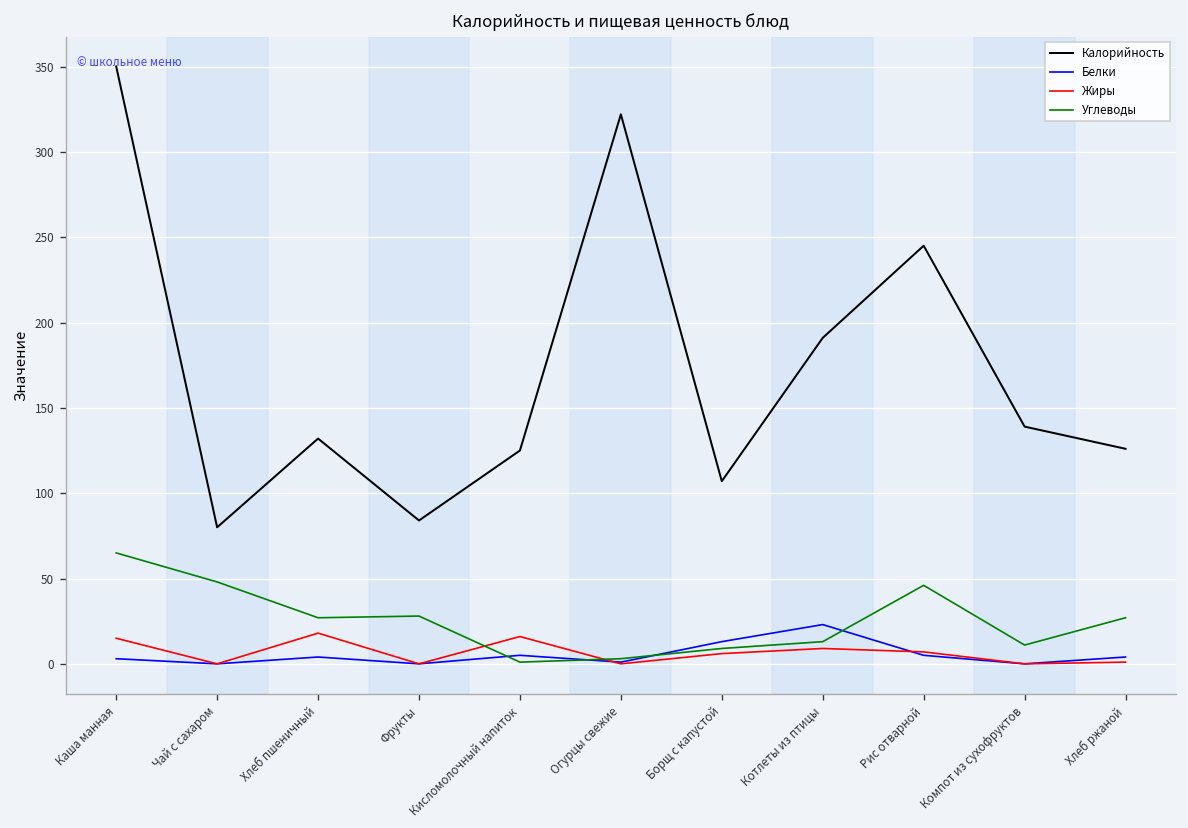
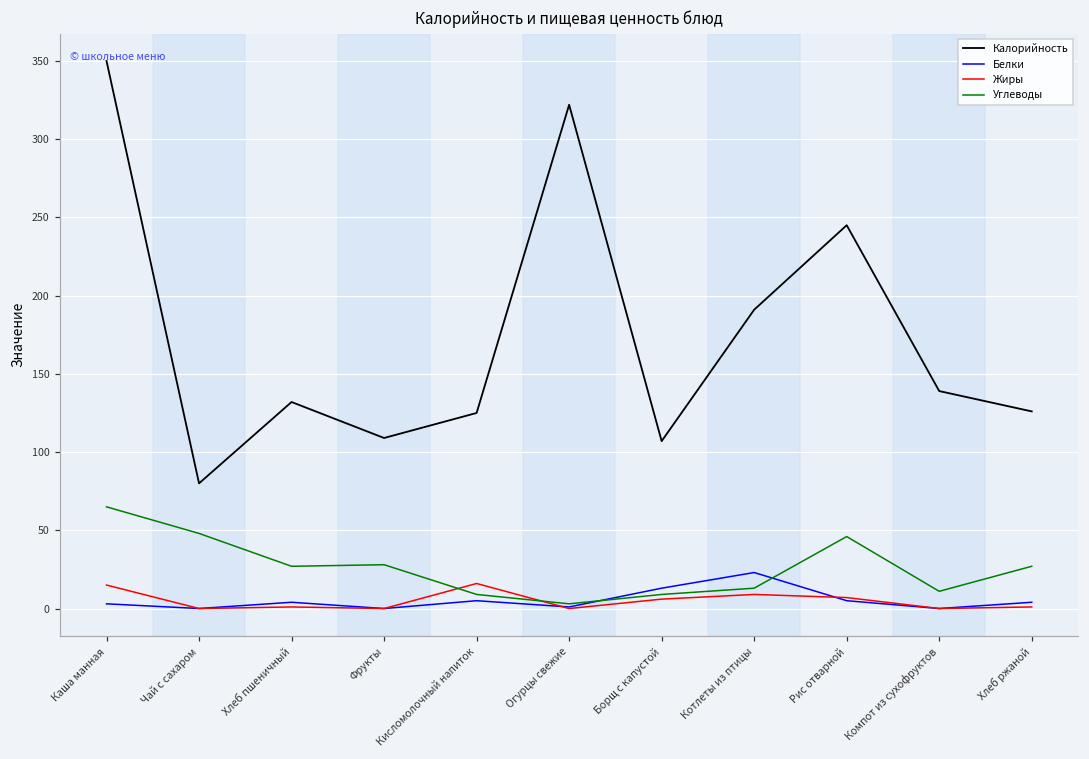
Жиры, Хлеб пшеничный: 18 -> 1
Калорийность, Фрукты: 84 -> 109
Углеводы, Кисломолочный напиток: 1 -> 9
